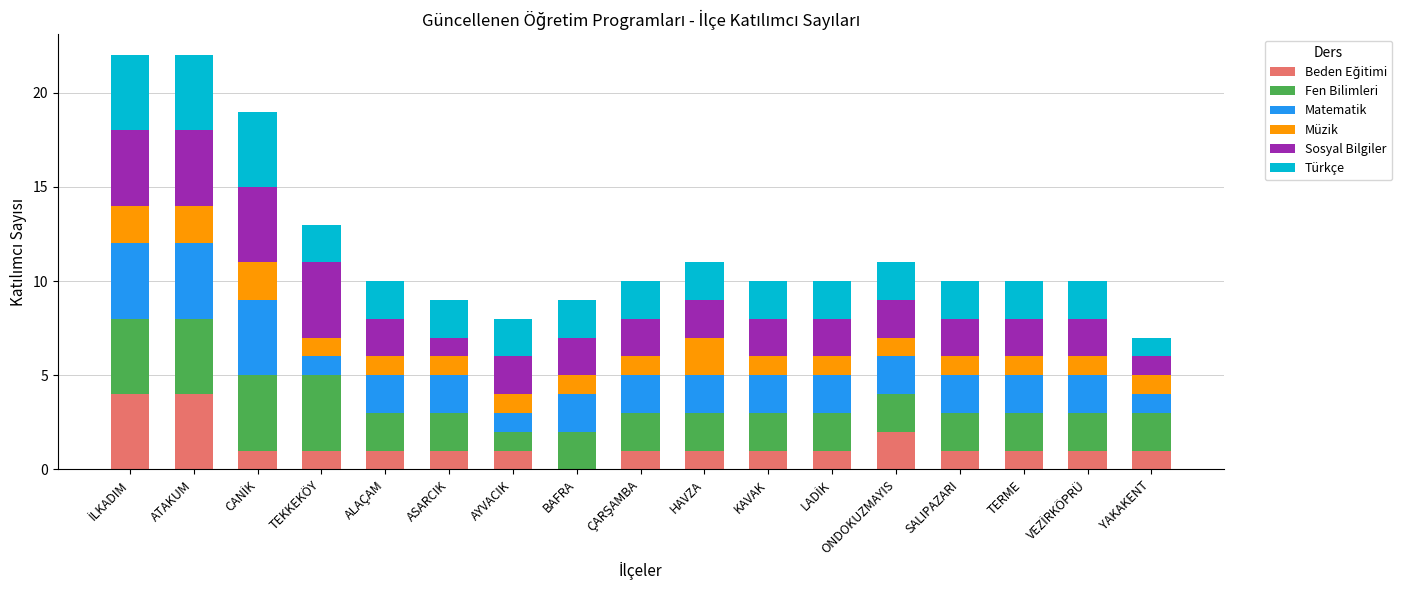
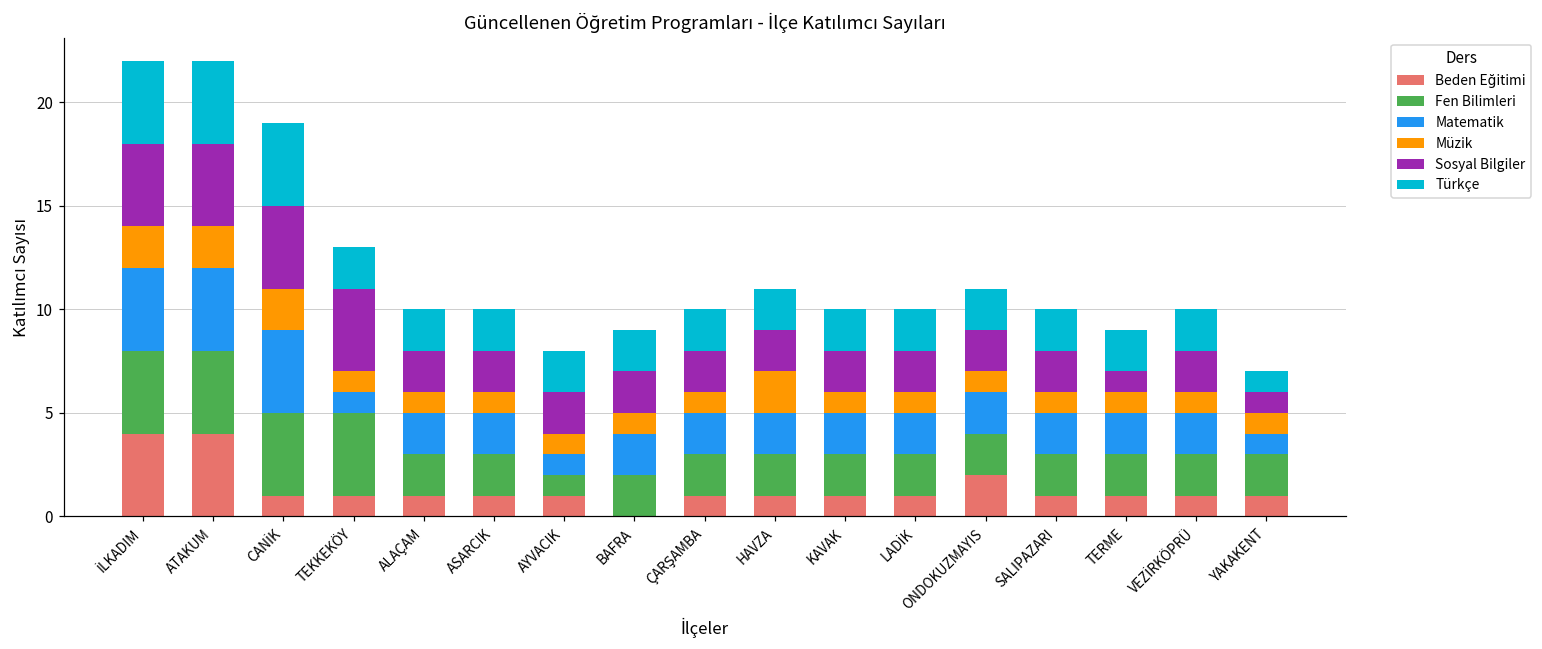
Sosyal Bilgiler, ASARCIK: 1 -> 2
Sosyal Bilgiler, TERME: 2 -> 1
